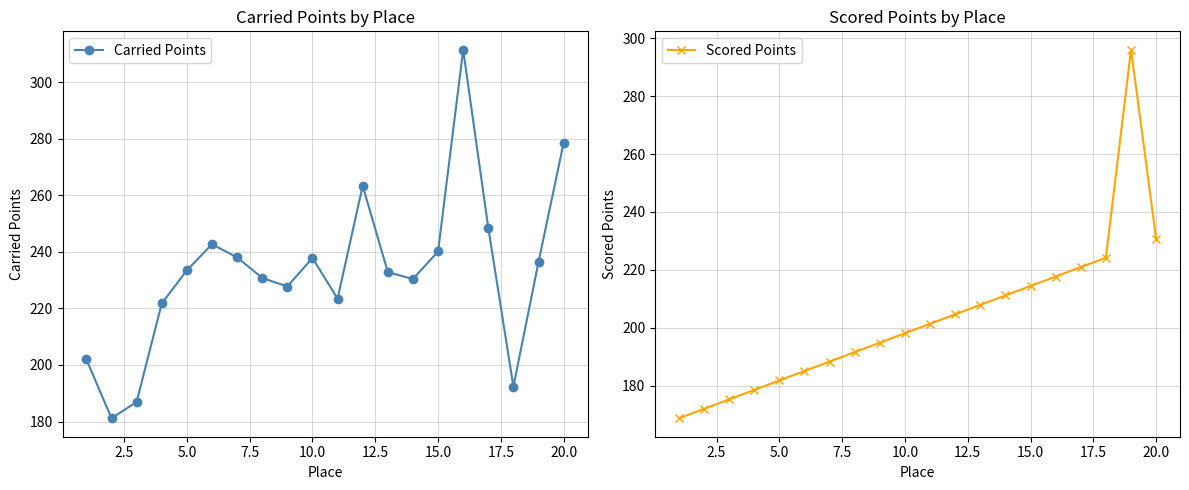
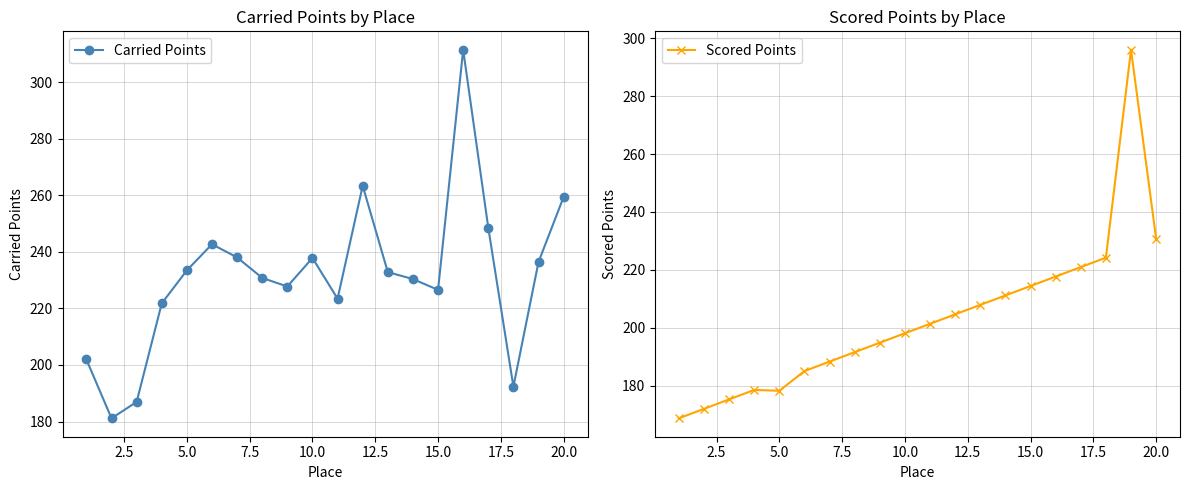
Carried Points by Place, 15.0: 240 -> 227
Carried Points by Place, 20.0: 279 -> 259
Scored Points by Place, 5.0: 182 -> 178
